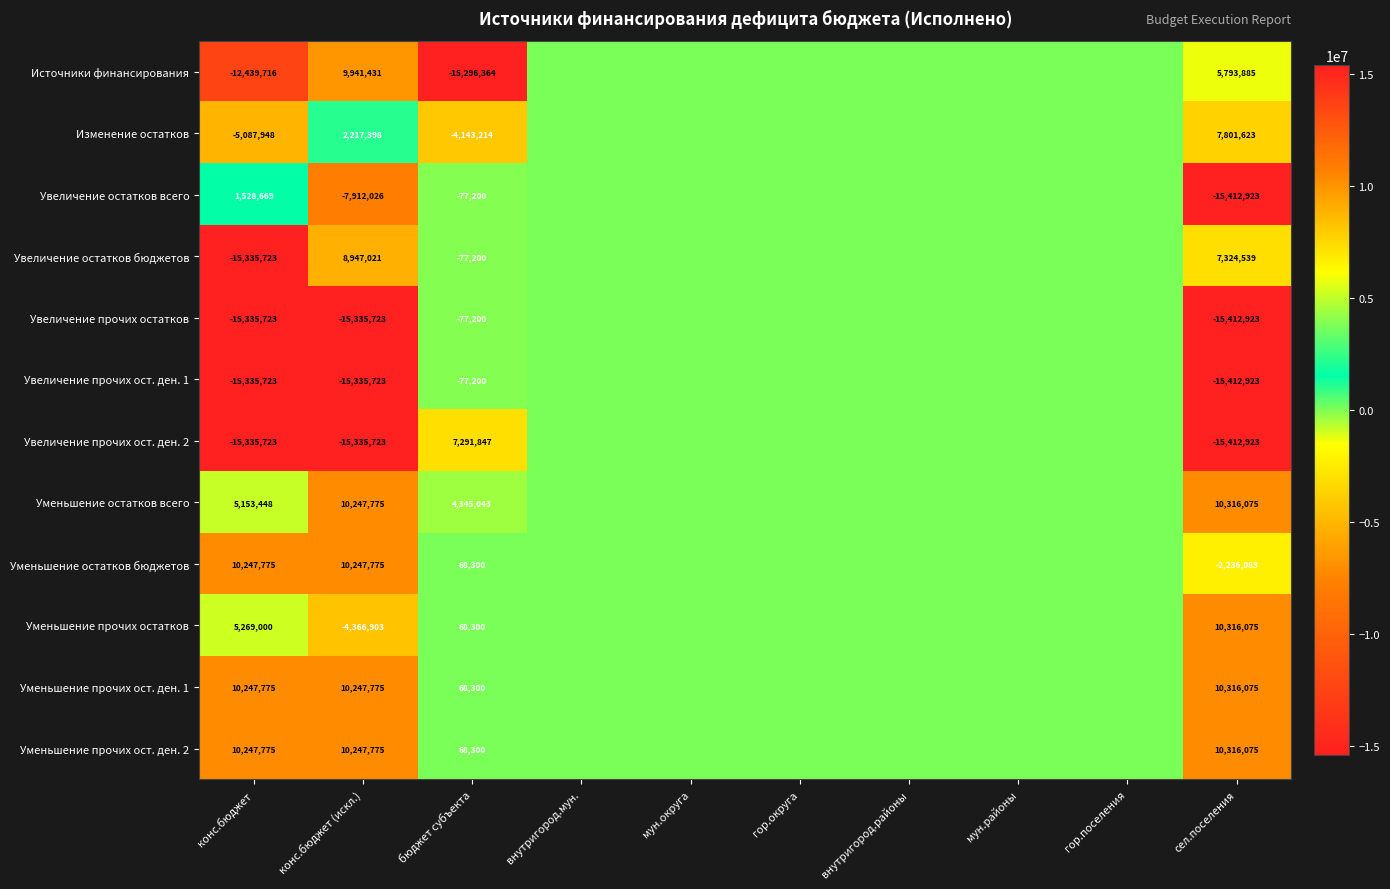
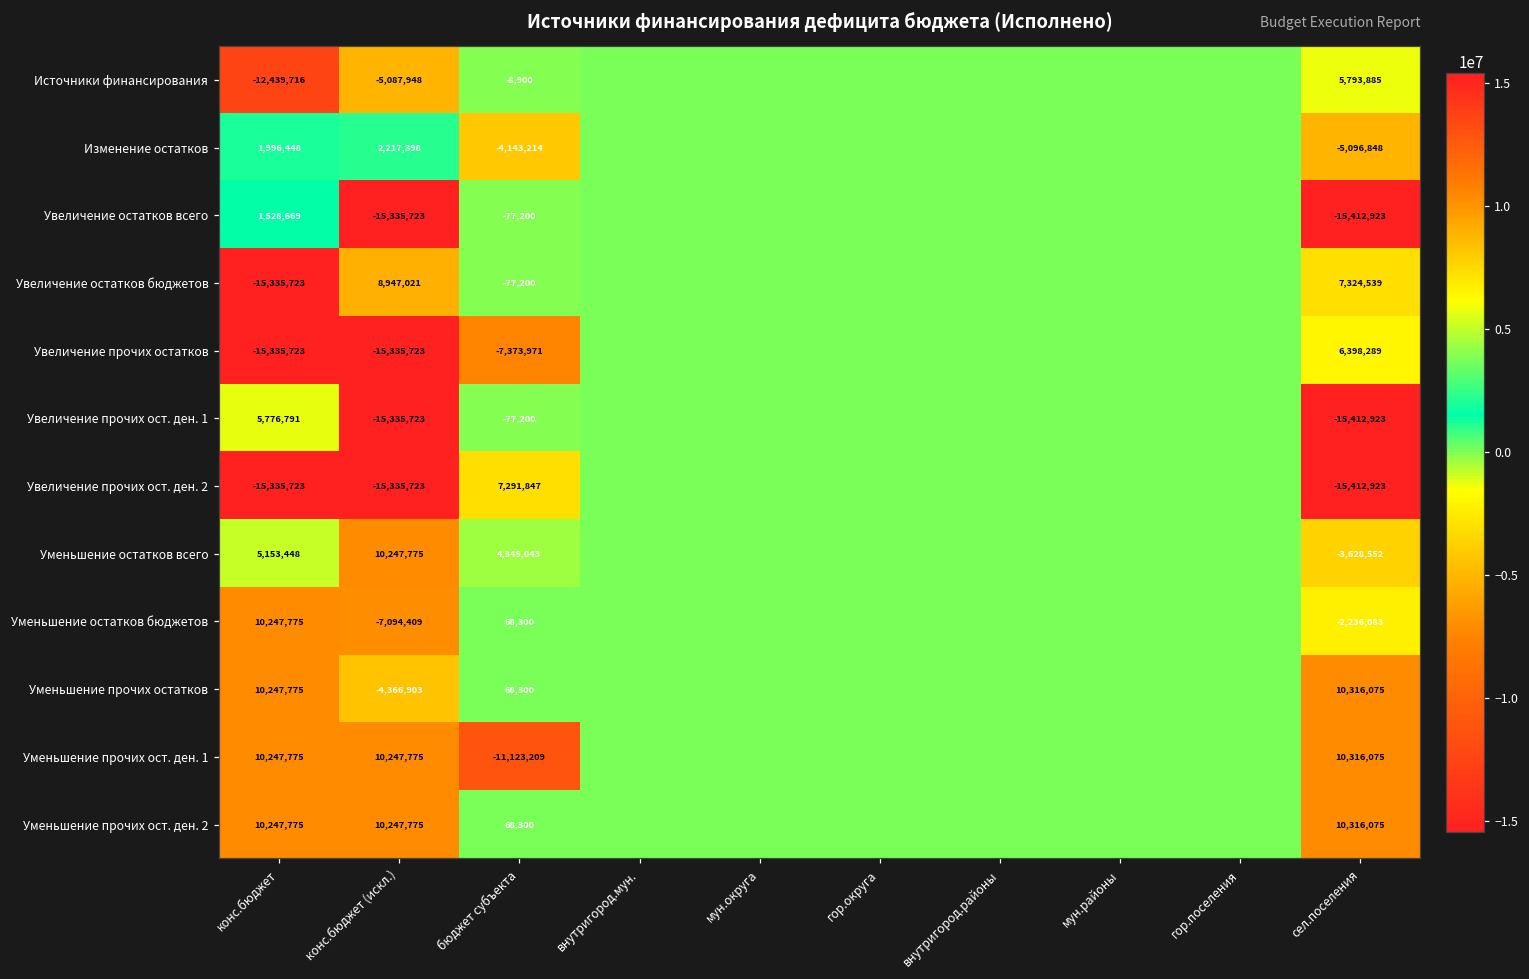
Источники финансирования, конс.бюджет (искл.): 9,941,431 -> -5,087,948
Источники финансирования, бюджет субъекта: -15,296,364 -> -8,900
Изменение остатков, конс.бюджет: -5,087,948 -> 1,996,448
Изменение остатков, сел.поселения: 7,801,623 -> -5,096,848
Увеличение остатков всего, конс.бюджет (искл.): -7,912,026 -> -15,335,723
Увеличение прочих остатков, бюджет субъекта: -77,200 -> -7,373,971
Увеличение прочих остатков, сел.поселения: -15,412,923 -> 6,398,289
Увеличение прочих ост. ден. 1, конс.бюджет: -15,335,723 -> 5,776,791
Уменьшение остатков всего, сел.поселения: 10,316,075 -> -3,628,552
Уменьшение остатков бюджетов, конс.бюджет (искл.): 10,247,775 -> -7,094,409
Уменьшение прочих остатков, конс.бюджет: 5,269,000 -> 10,247,775
Уменьшение прочих ост. ден. 1, бюджет субъекта: 68,300 -> -11,123,209
